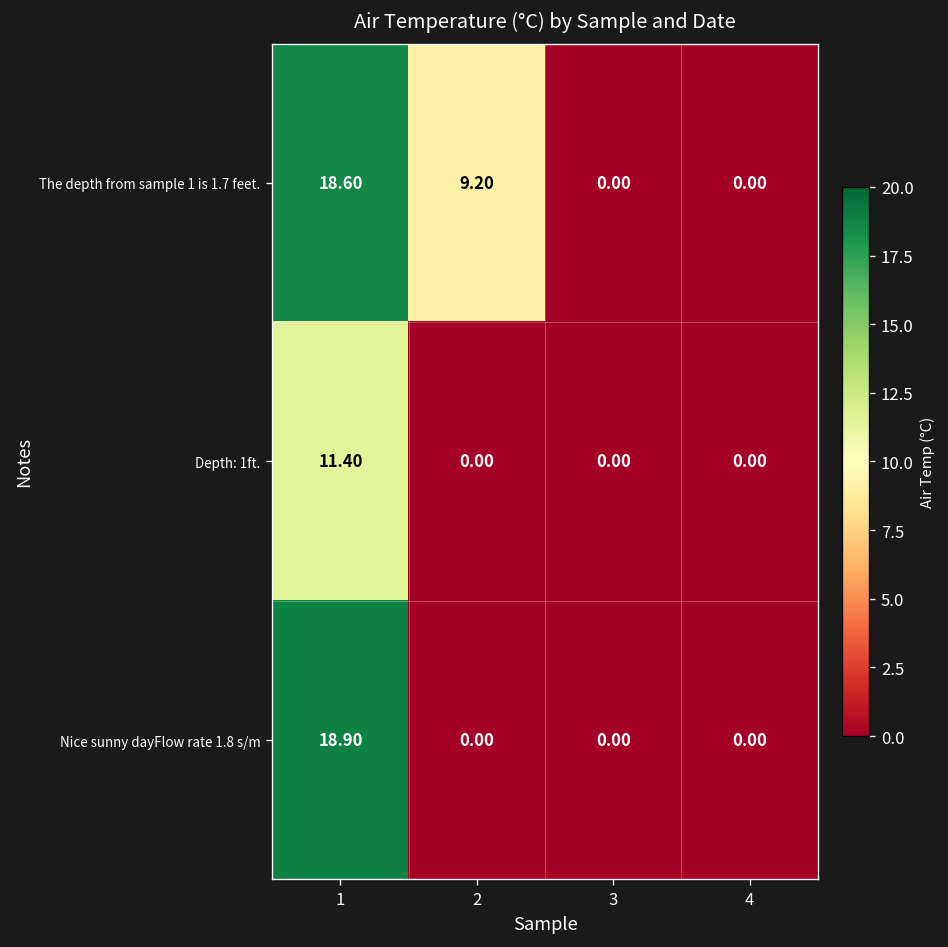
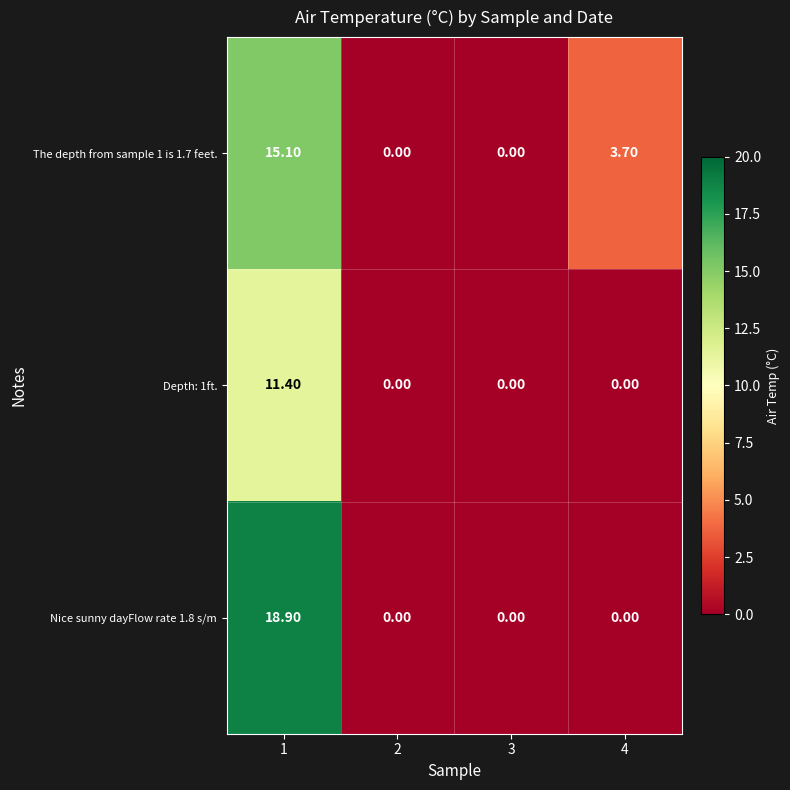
The depth from sample 1 is 1.7 feet., 1: 18.60 -> 15.10
The depth from sample 1 is 1.7 feet., 2: 9.20 -> 0.00
The depth from sample 1 is 1.7 feet., 4: 0.00 -> 3.70
